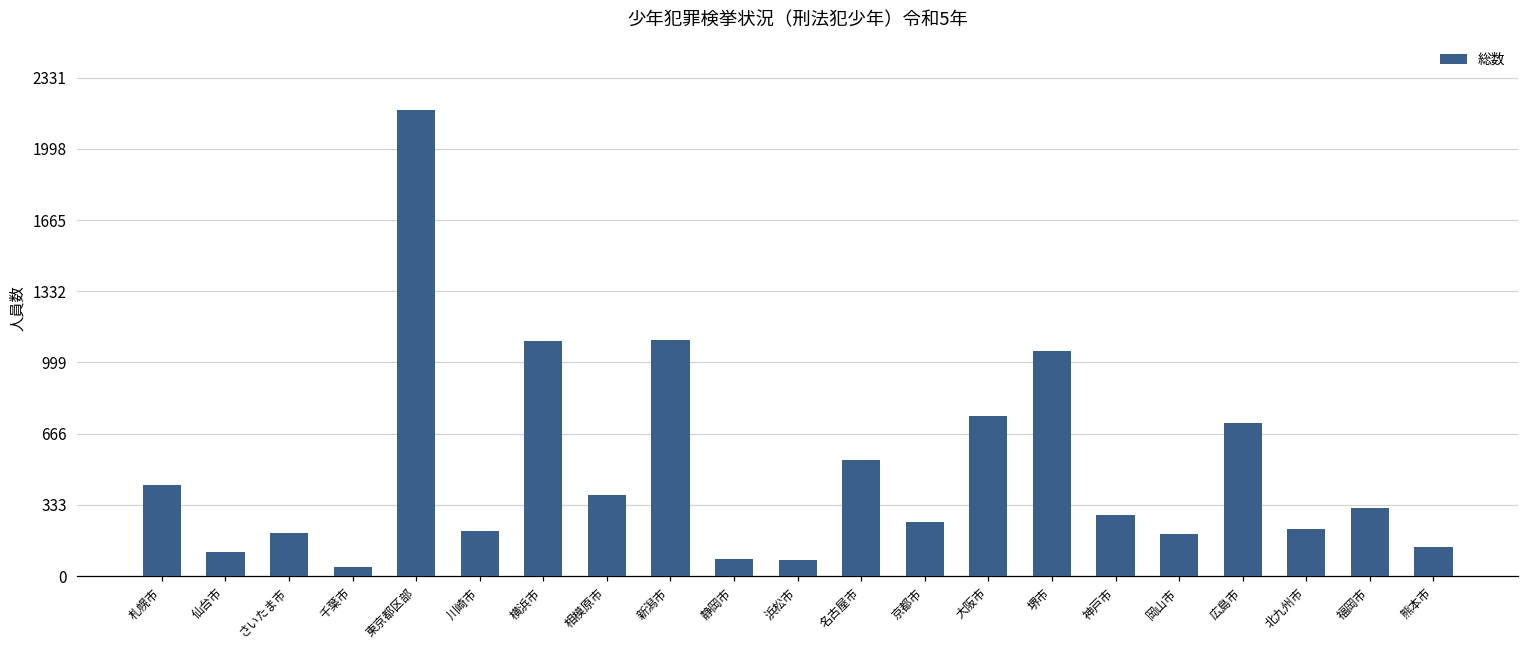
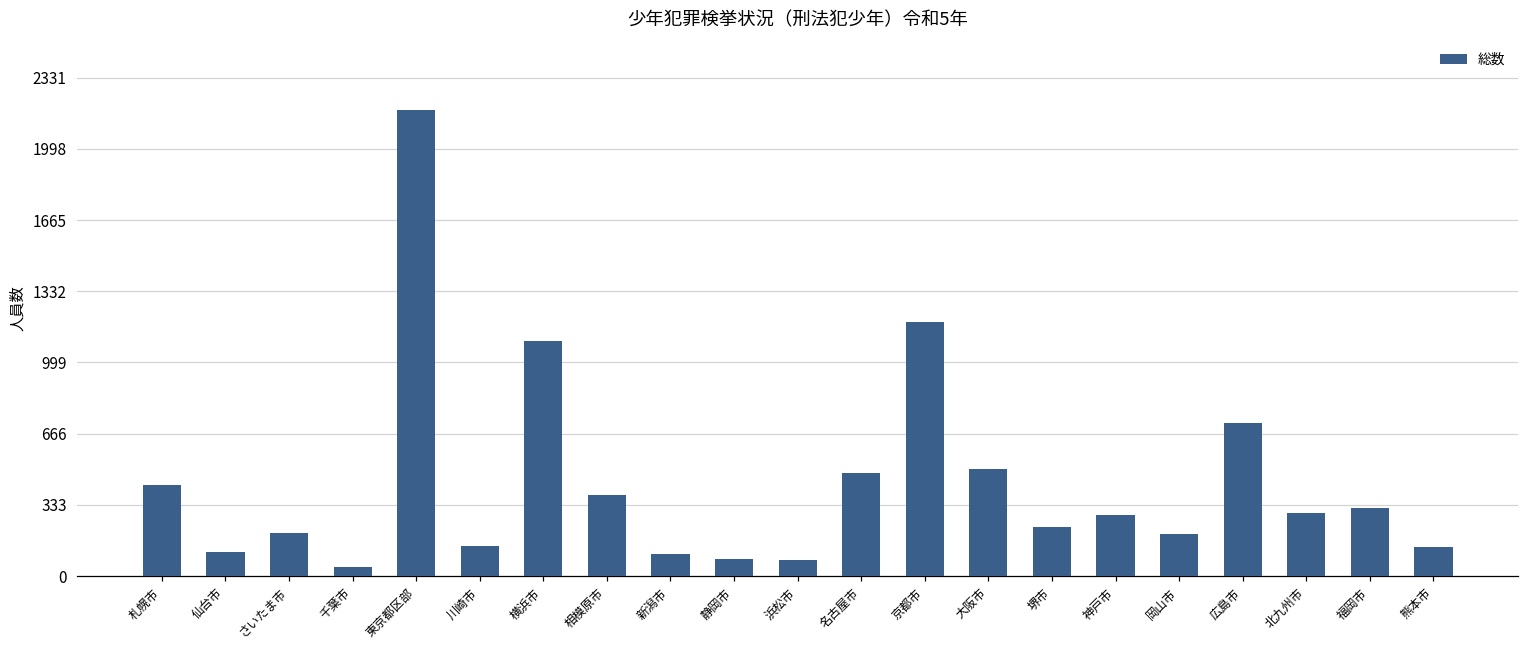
川崎市: 210 -> 140
新潟市: 1100 -> 100
名古屋市: 540 -> 480
京都市: 250 -> 1190
大阪市: 750 -> 500
堺市: 1050 -> 230
北九州市: 220 -> 290
